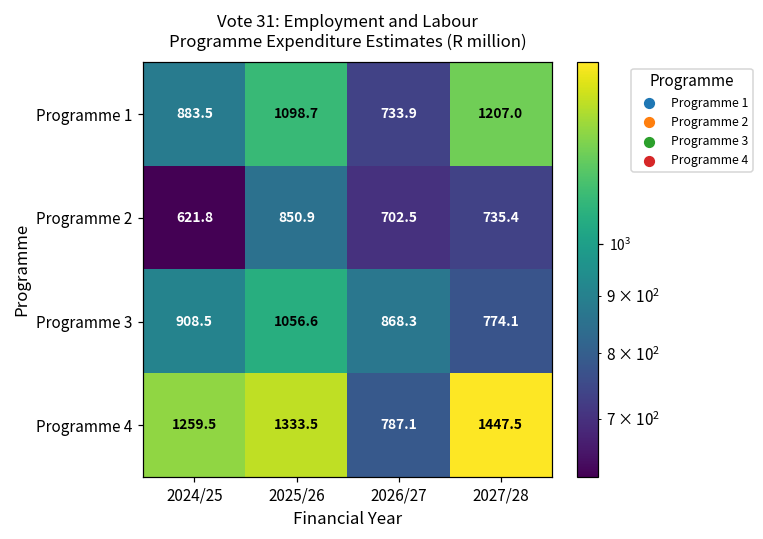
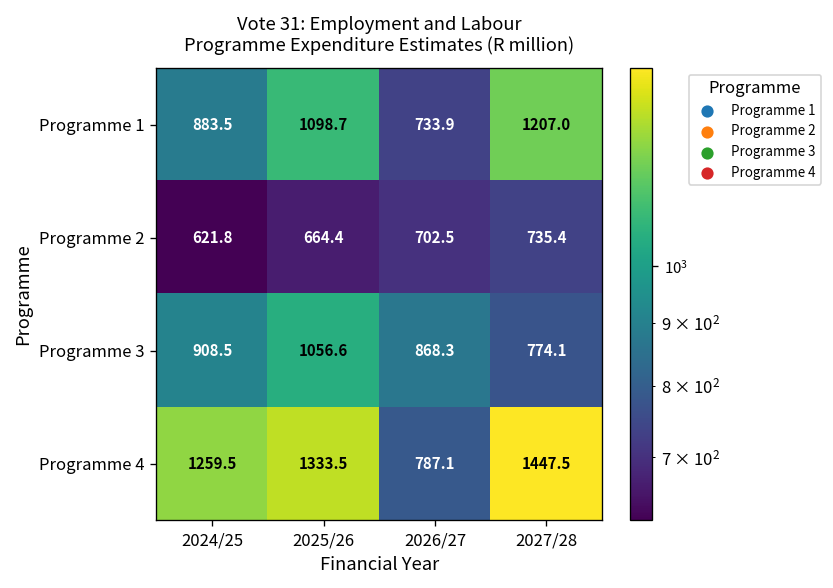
Programme 2, 2025/26: 850.9 -> 664.4
